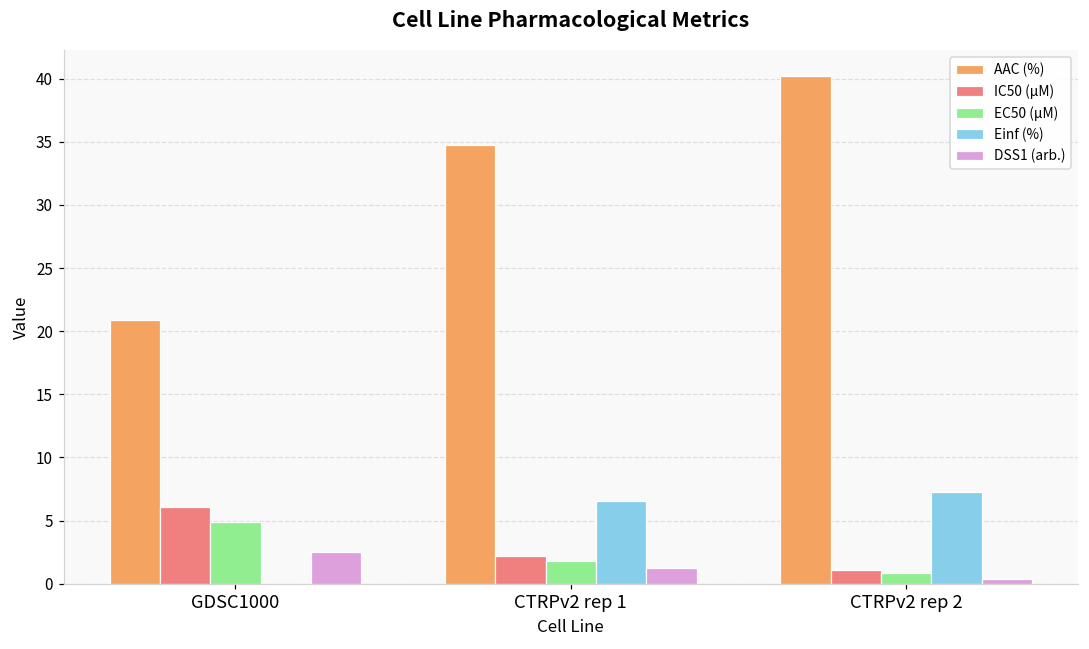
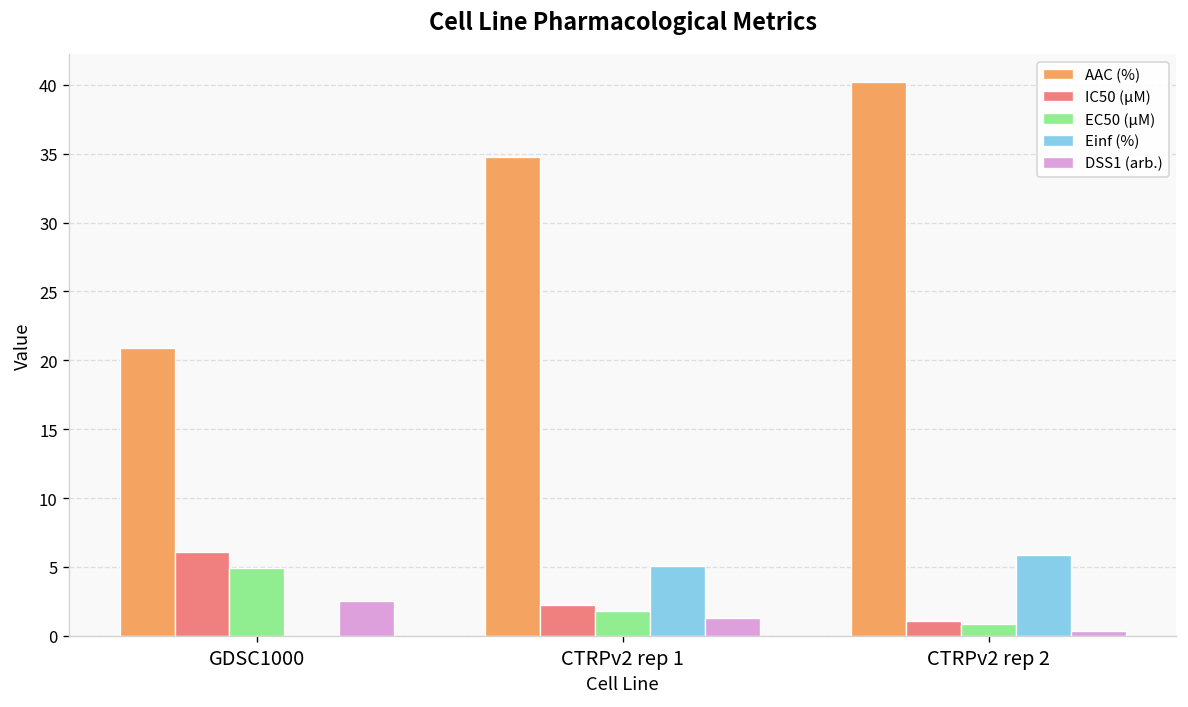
Einf (%), CTRPv2 rep 1: 6.6 -> 5.1
Einf (%), CTRPv2 rep 2: 7.3 -> 5.9
